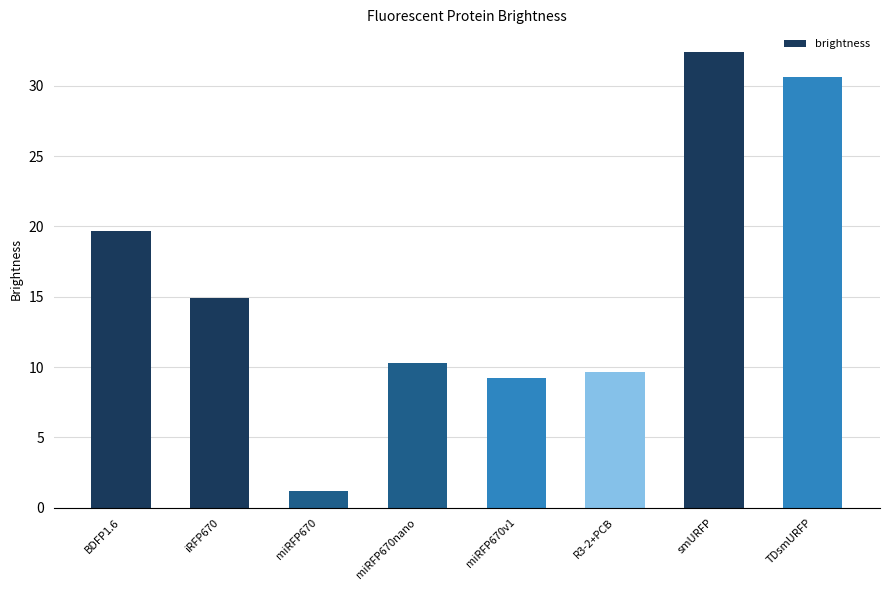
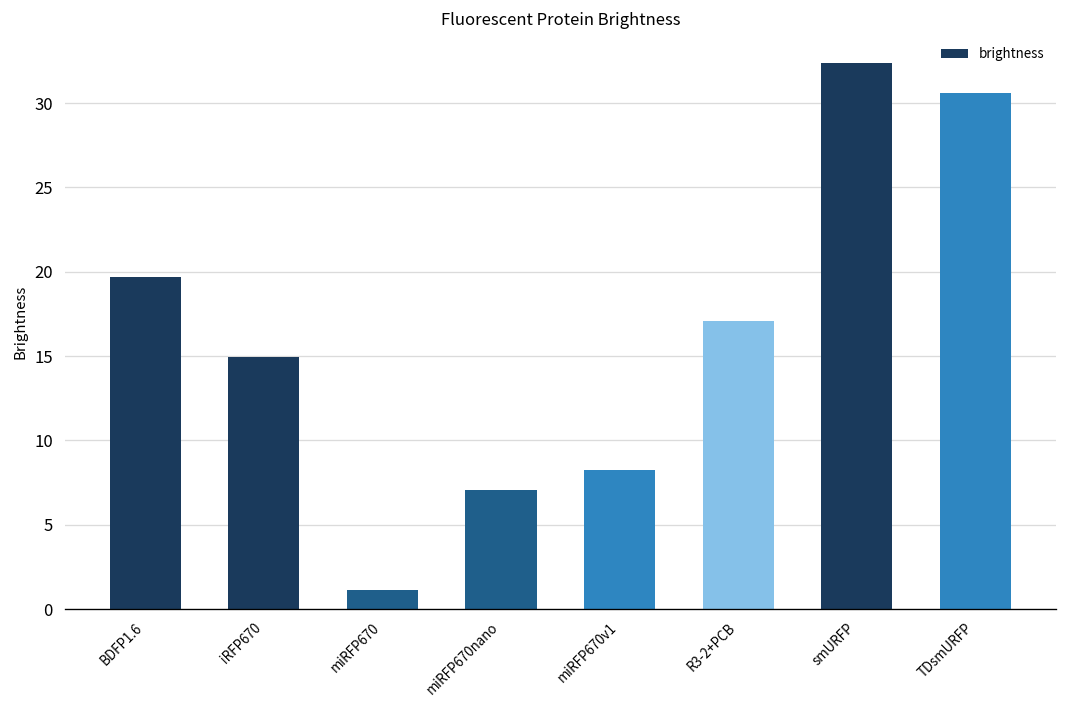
miRFP670nano: 10.3 -> 7.1
miRFP670v1: 9.2 -> 8.3
R3-2+PCB: 9.6 -> 17.1
